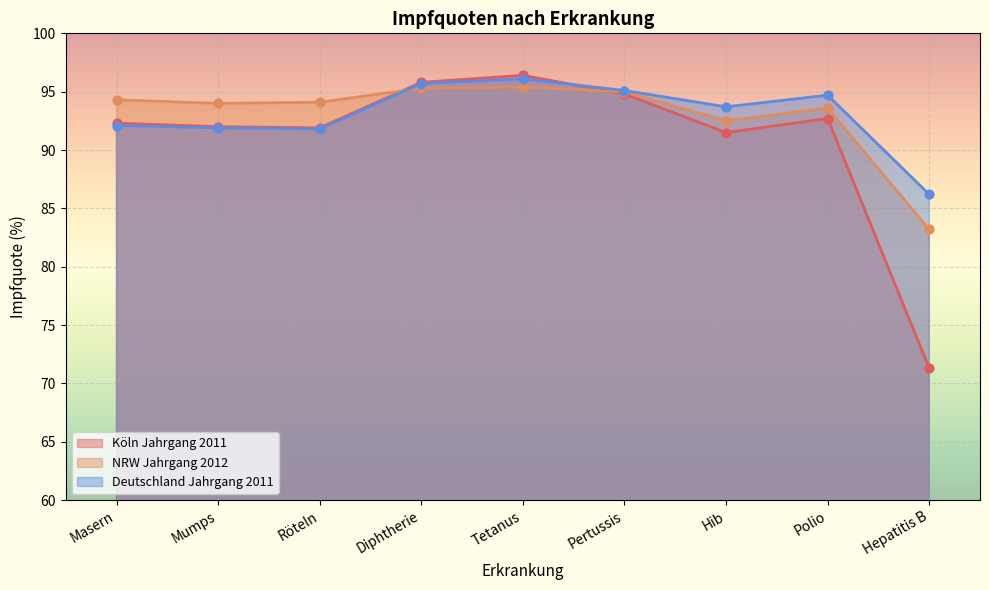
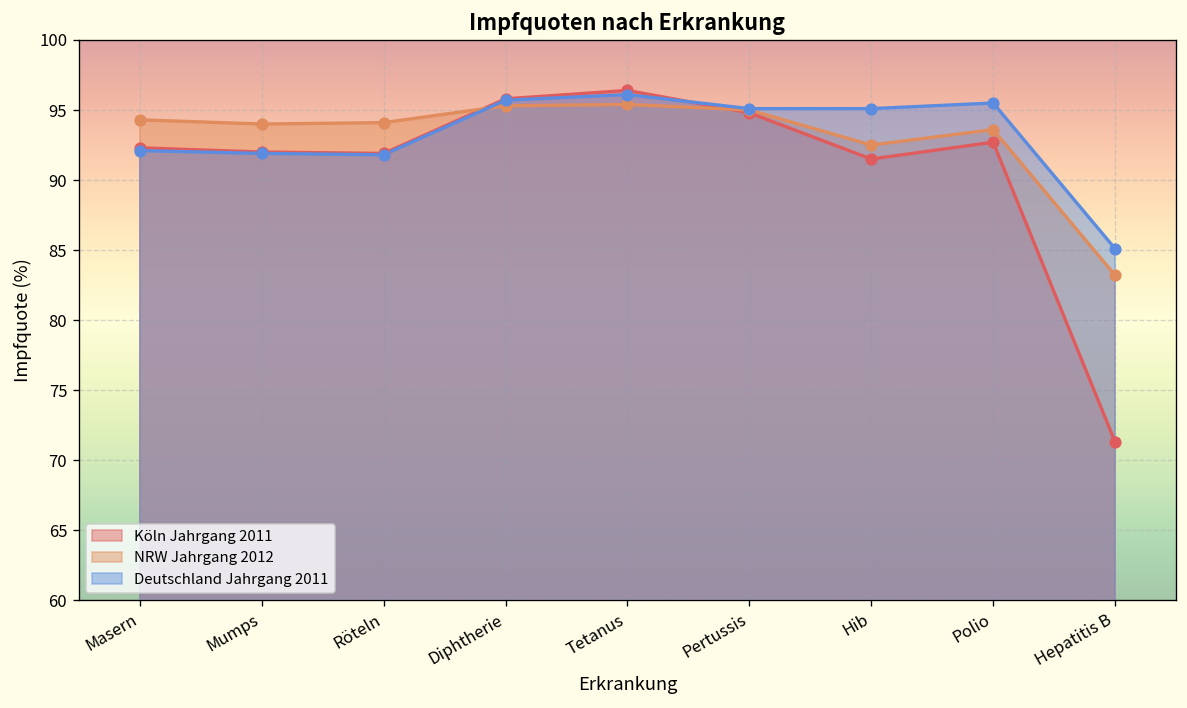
Deutschland Jahrgang 2011, Hib: 93.7 -> 95.1
Deutschland Jahrgang 2011, Polio: 94.7 -> 95.5
Deutschland Jahrgang 2011, Hepatitis B: 86.2 -> 85.1
